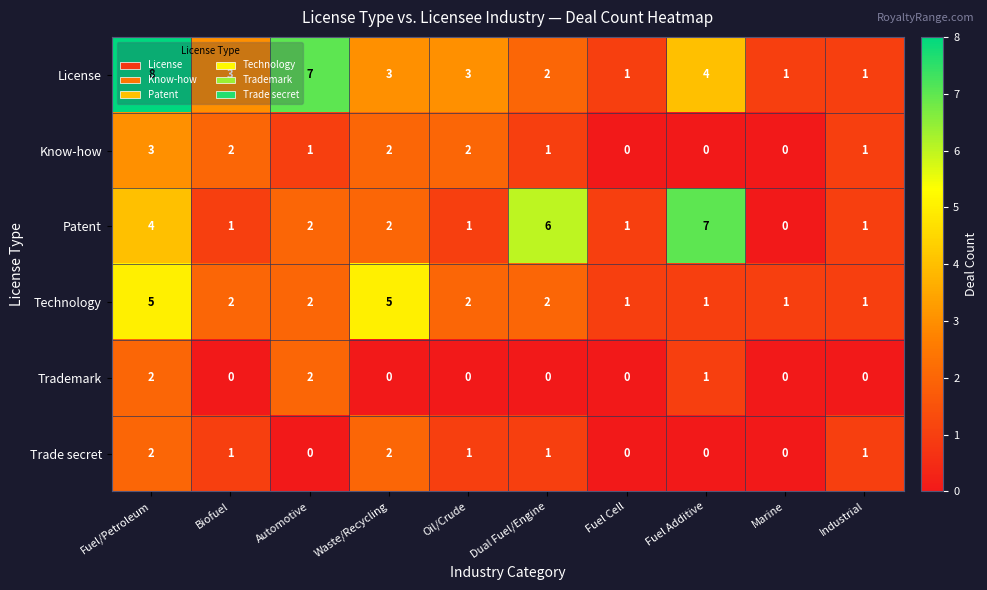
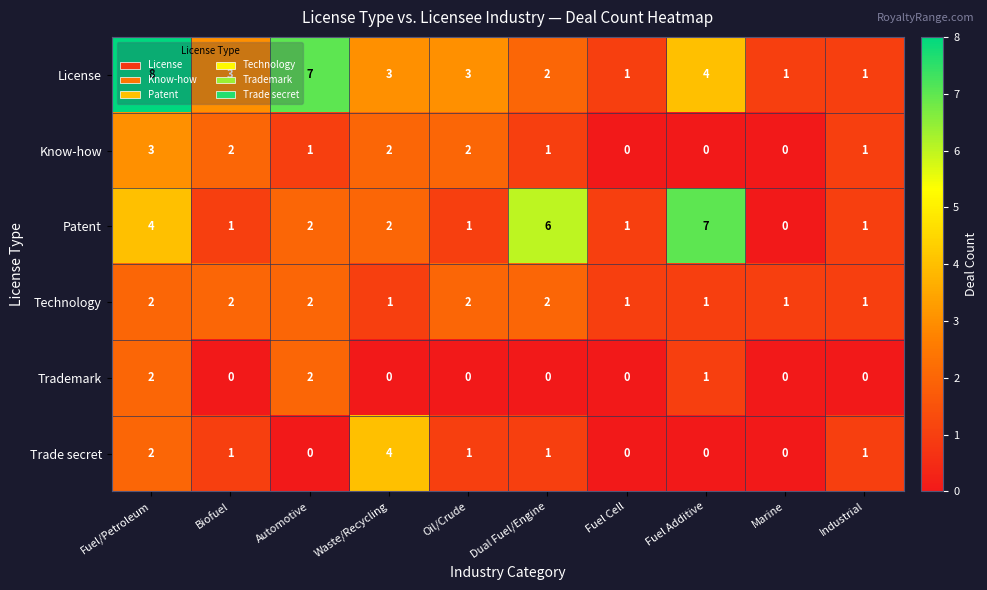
Technology, Fuel/Petroleum: 5 -> 2
Technology, Waste/Recycling: 5 -> 1
Trade secret, Waste/Recycling: 2 -> 4
